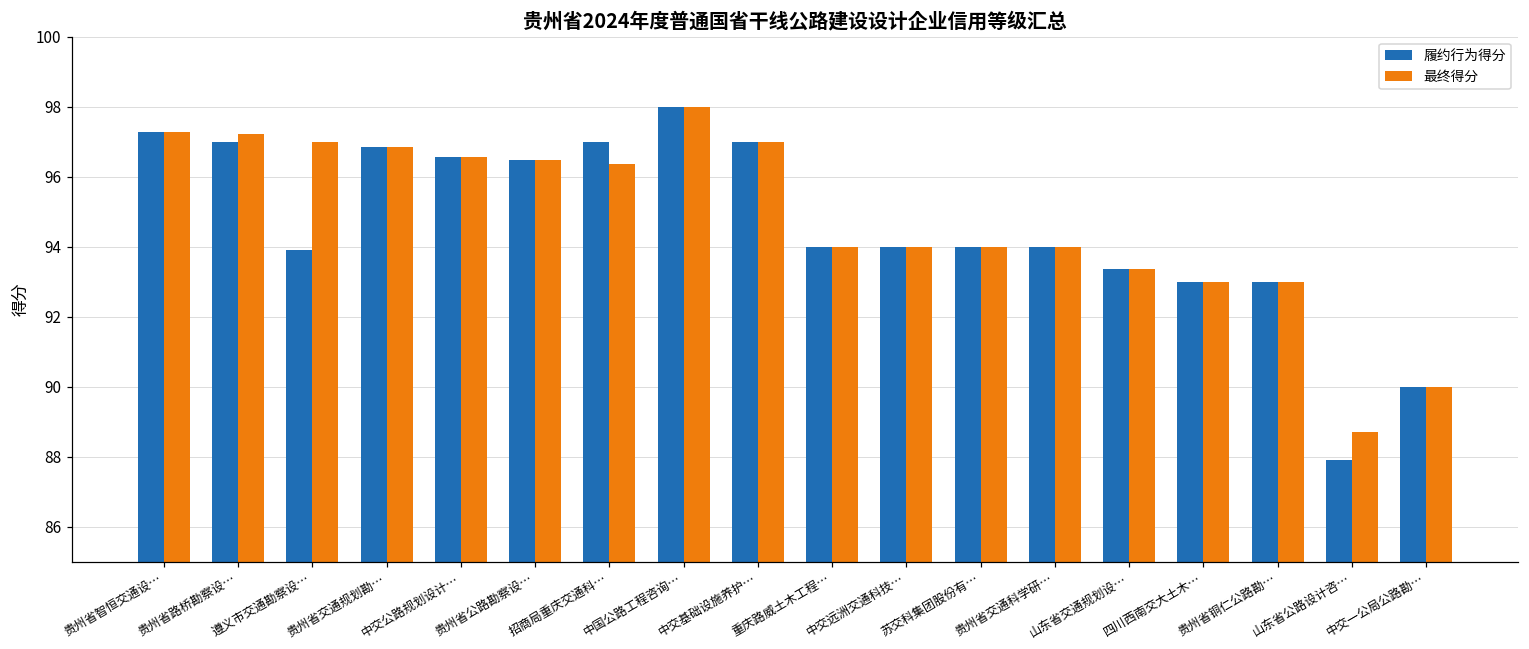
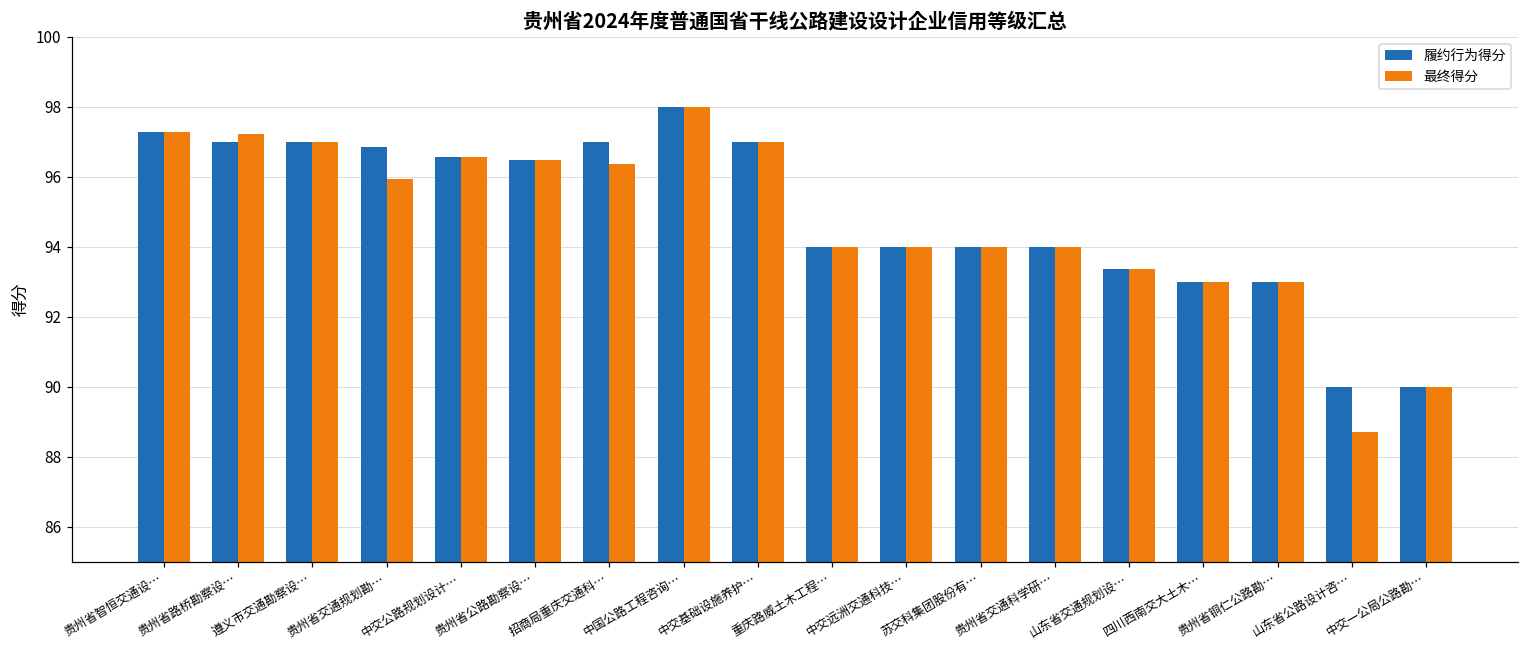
履约行为得分, 遵义市交通勘察设…: 93.9 -> 97.0
最终得分, 贵州省交通规划勘…: 96.9 -> 95.9
履约行为得分, 山东省公路设计咨…: 87.9 -> 90.0
